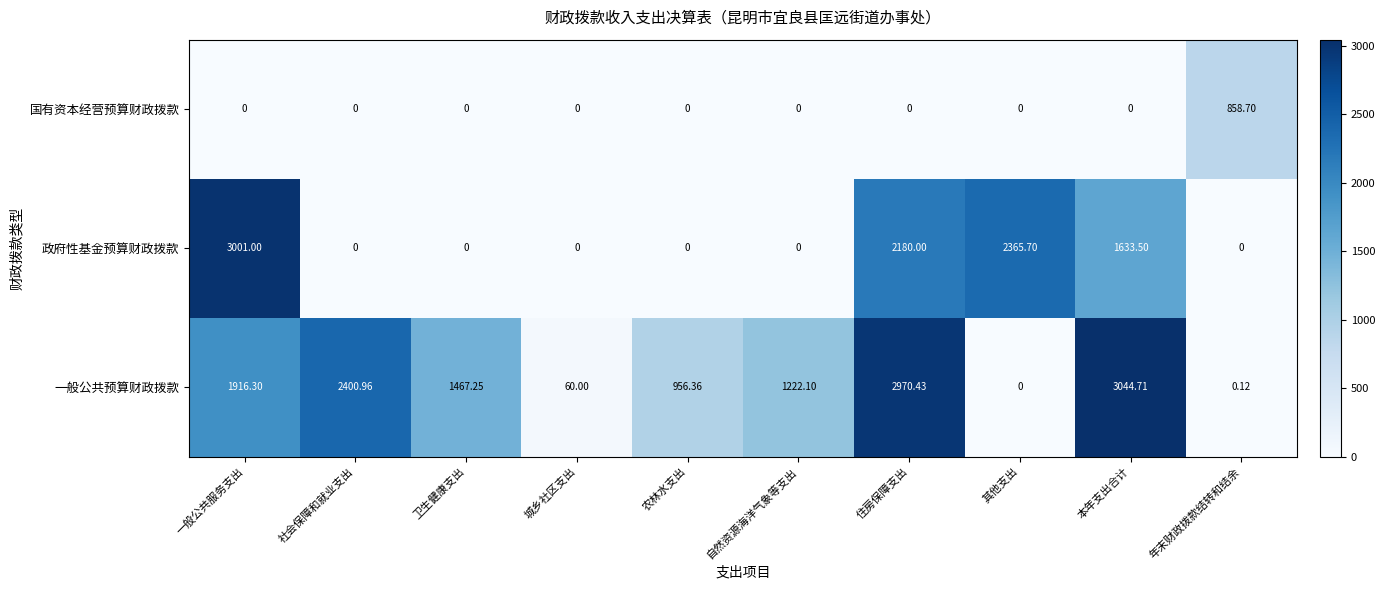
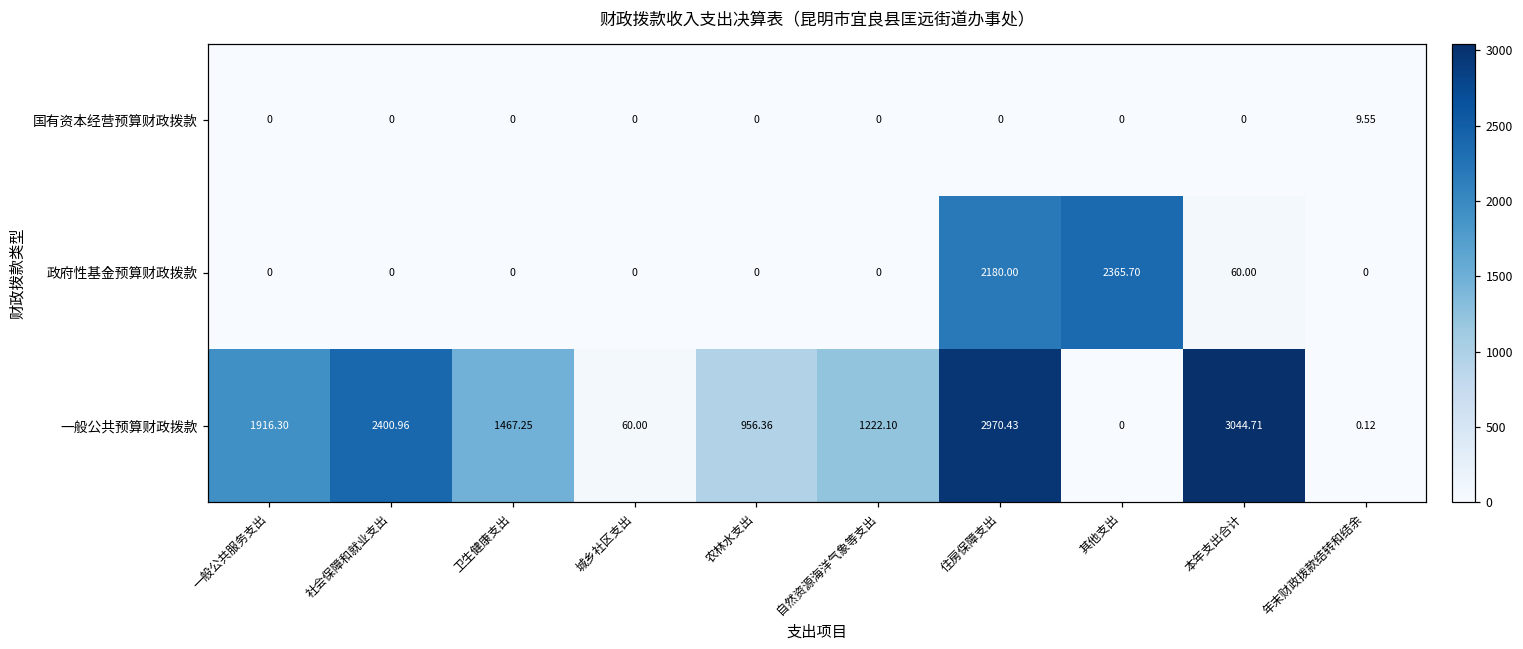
国有资本经营预算财政拨款, 年末财政拨款结转和结余: 858.70 -> 9.55
政府性基金预算财政拨款, 一般公共服务支出: 3001.00 -> 0
政府性基金预算财政拨款, 本年支出合计: 1633.50 -> 60.00
